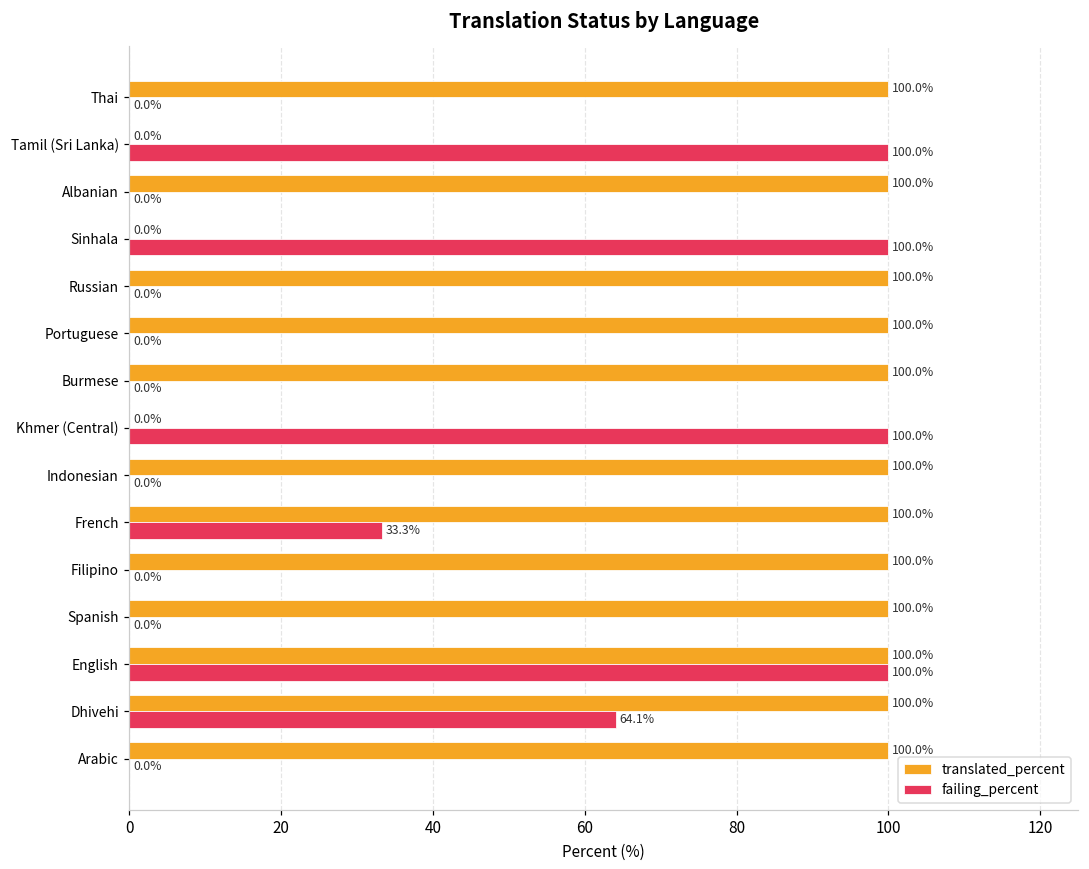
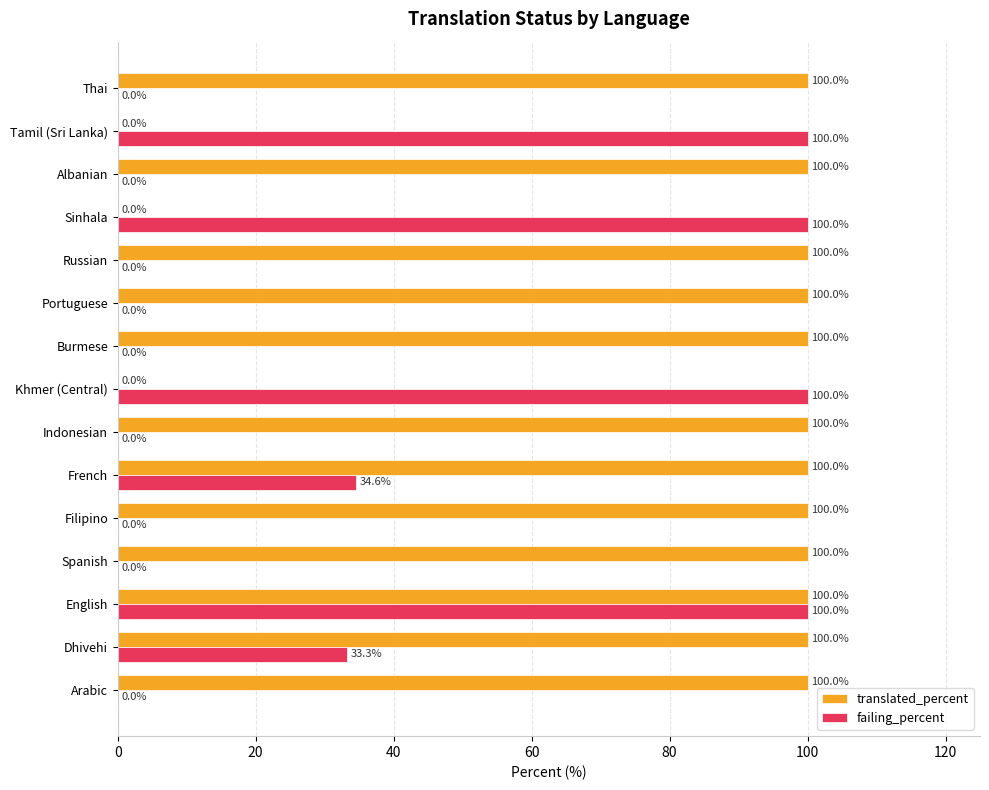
failing_percent, French: 33.3% -> 34.6%
failing_percent, Dhivehi: 64.1% -> 33.3%
